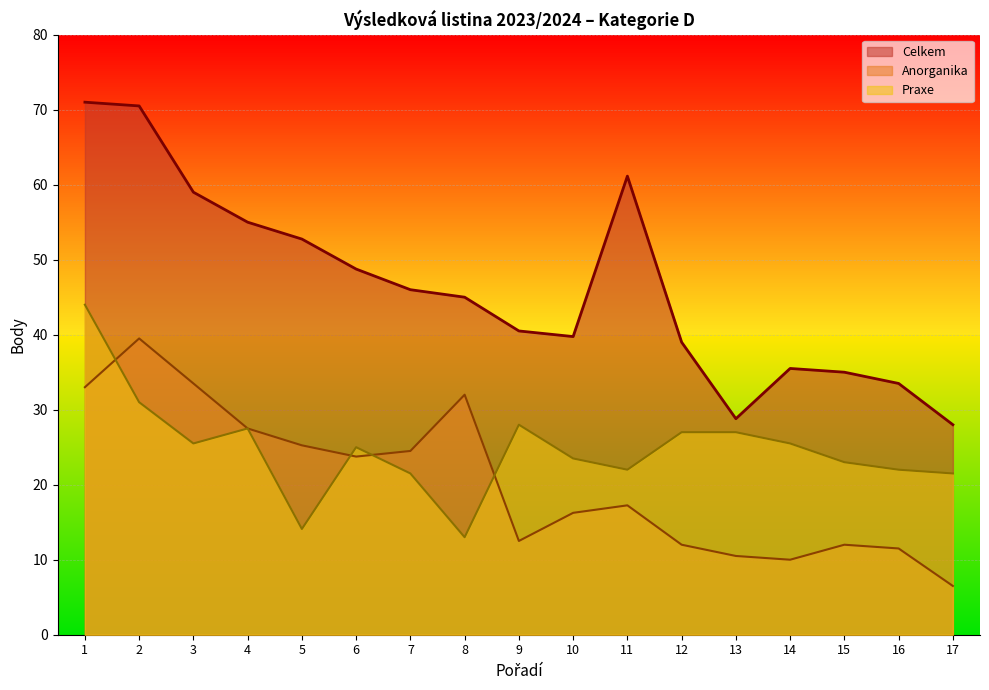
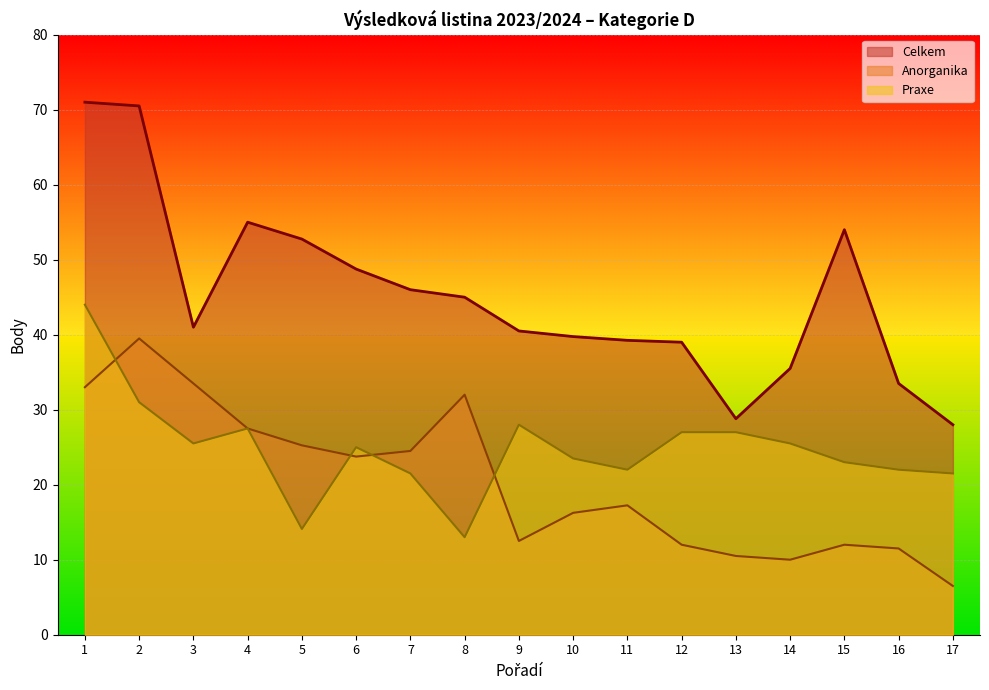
Celkem, 3: 59 -> 41
Celkem, 11: 61 -> 39
Celkem, 15: 35 -> 54
